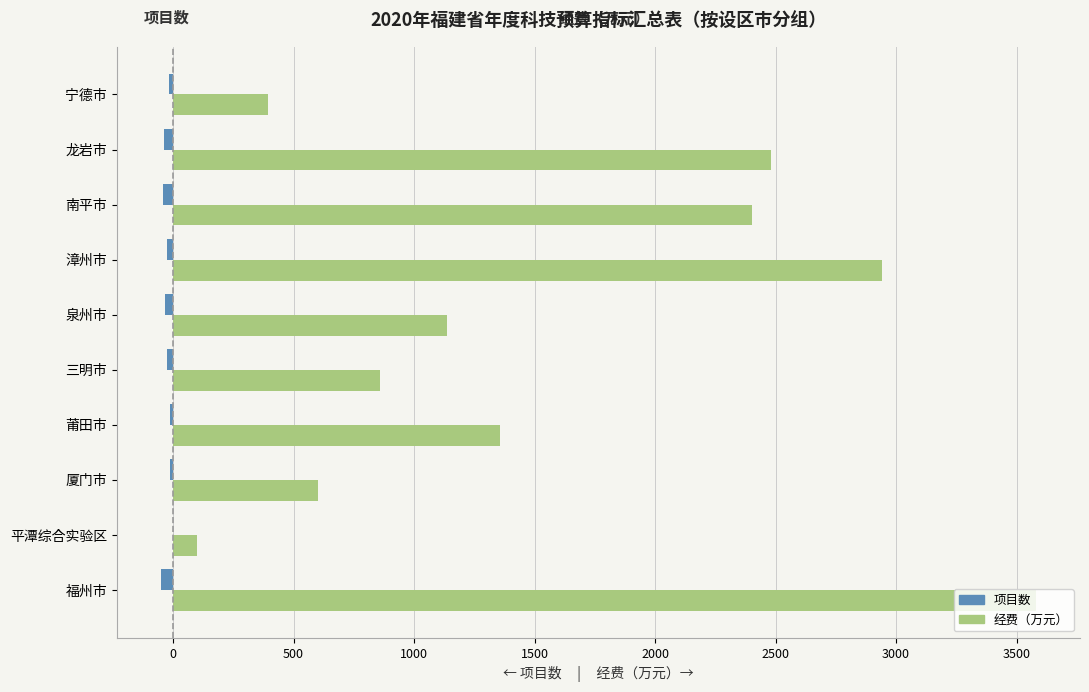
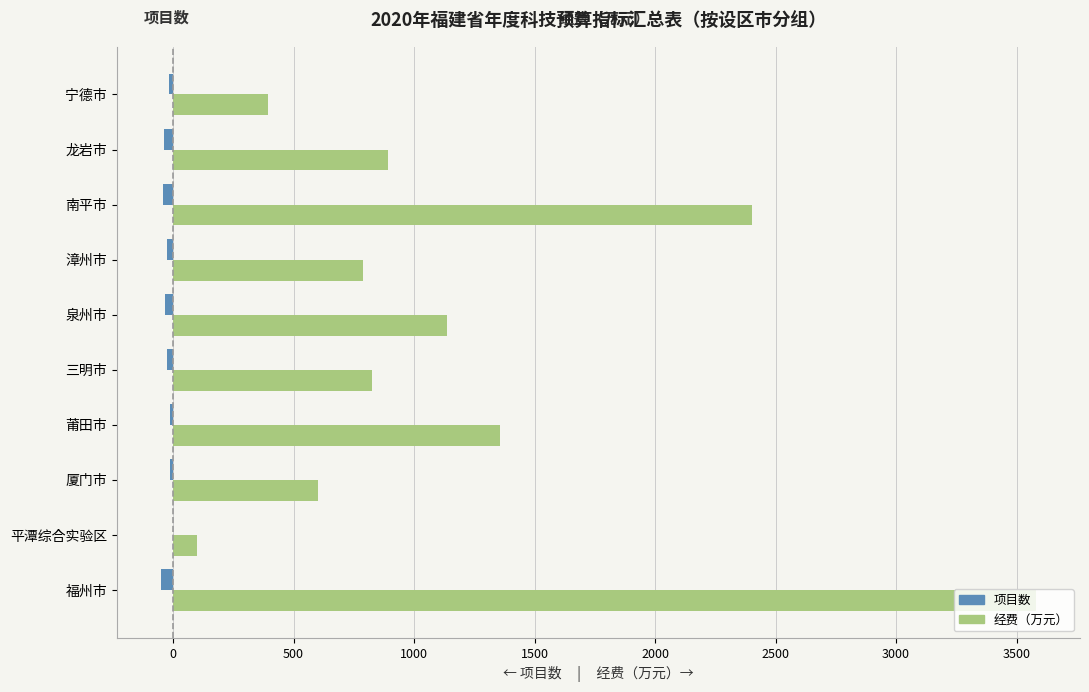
经费（万元）, 龙岩市: 2480 -> 890
经费（万元）, 漳州市: 2940 -> 790
经费（万元）, 三明市: 860 -> 820
